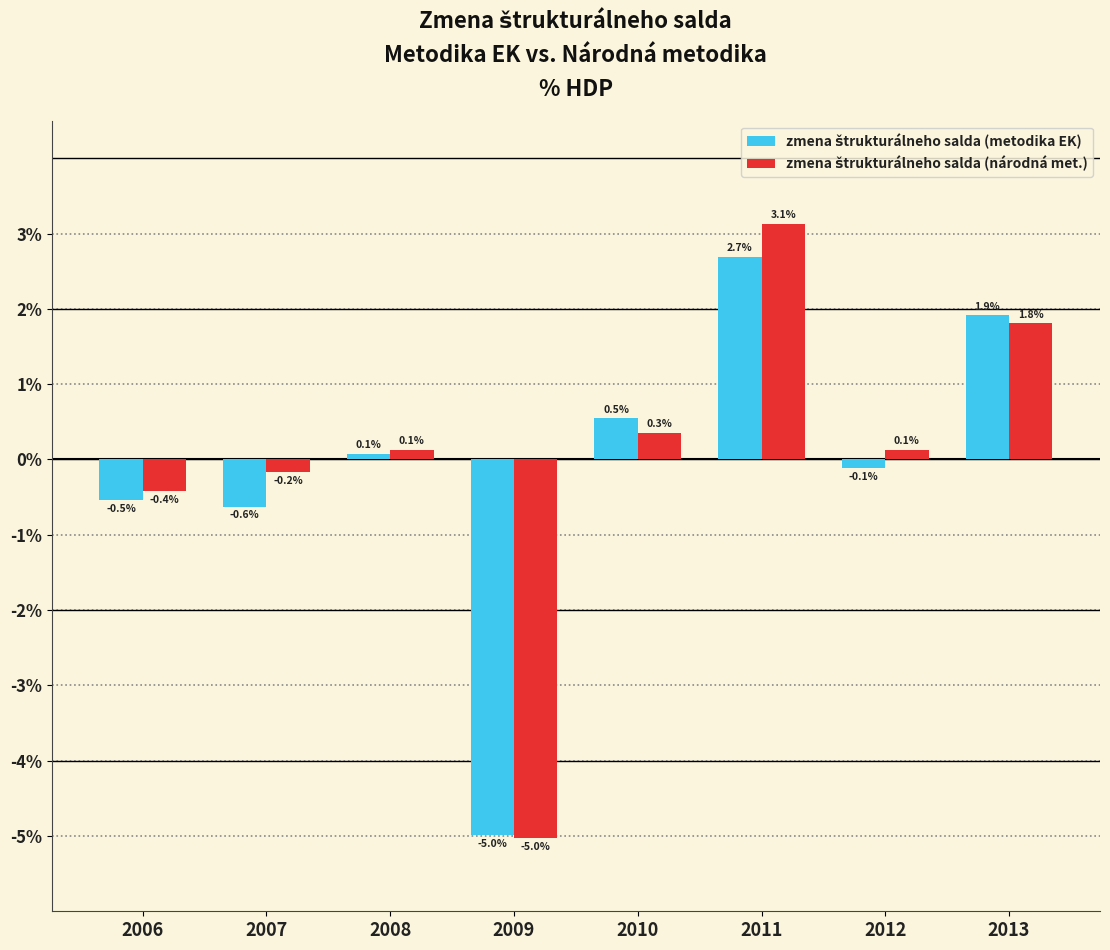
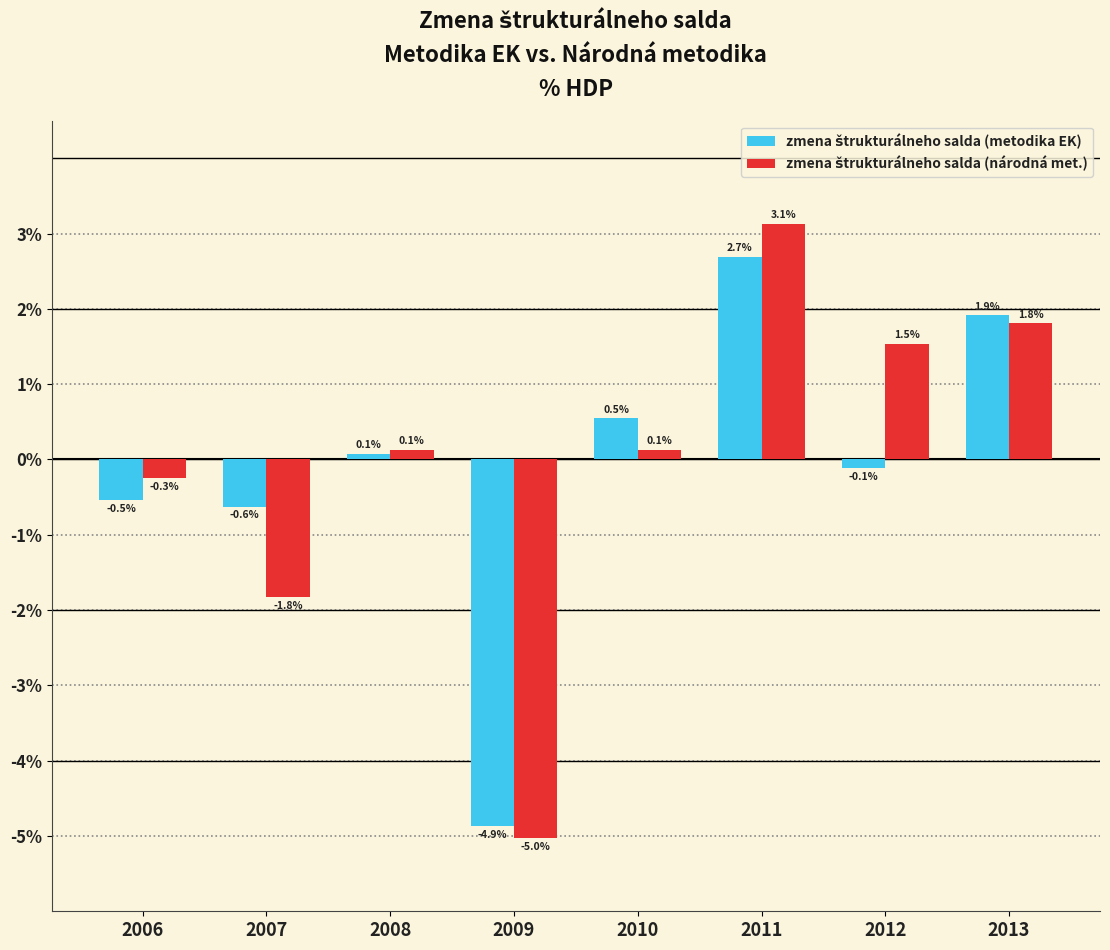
zmena štrukturálneho salda (národná met.), 2006: -0.4% -> -0.3%
zmena štrukturálneho salda (národná met.), 2007: -0.2% -> -1.8%
zmena štrukturálneho salda (metodika EK), 2009: -5.0% -> -4.9%
zmena štrukturálneho salda (národná met.), 2010: 0.3% -> 0.1%
zmena štrukturálneho salda (národná met.), 2012: 0.1% -> 1.5%
